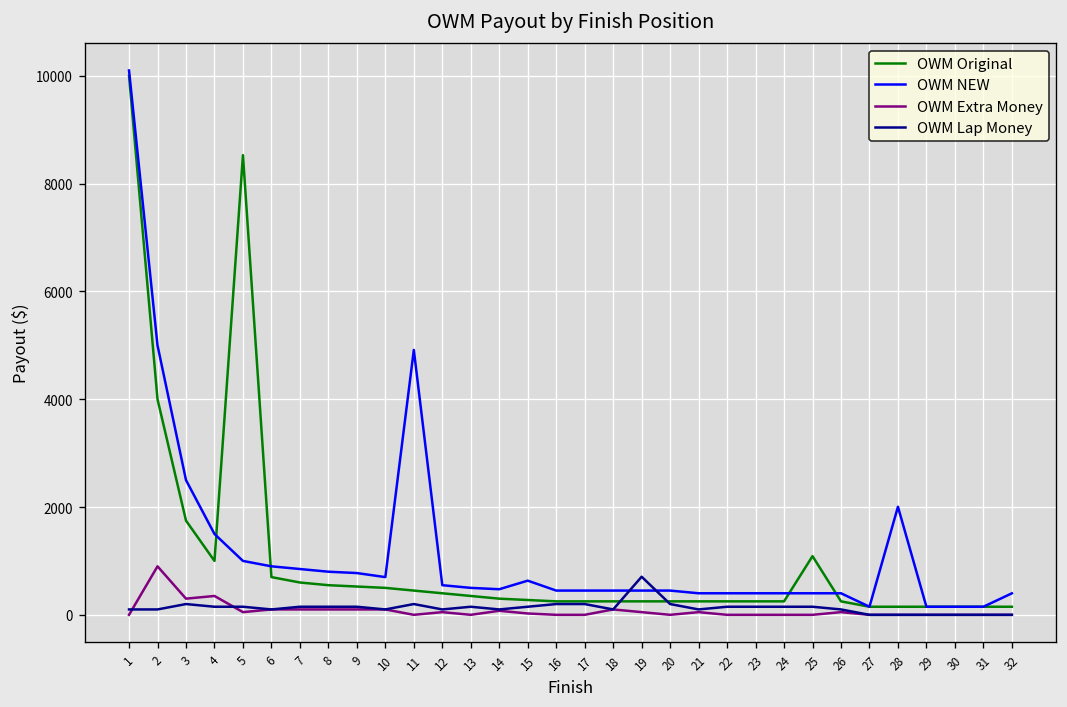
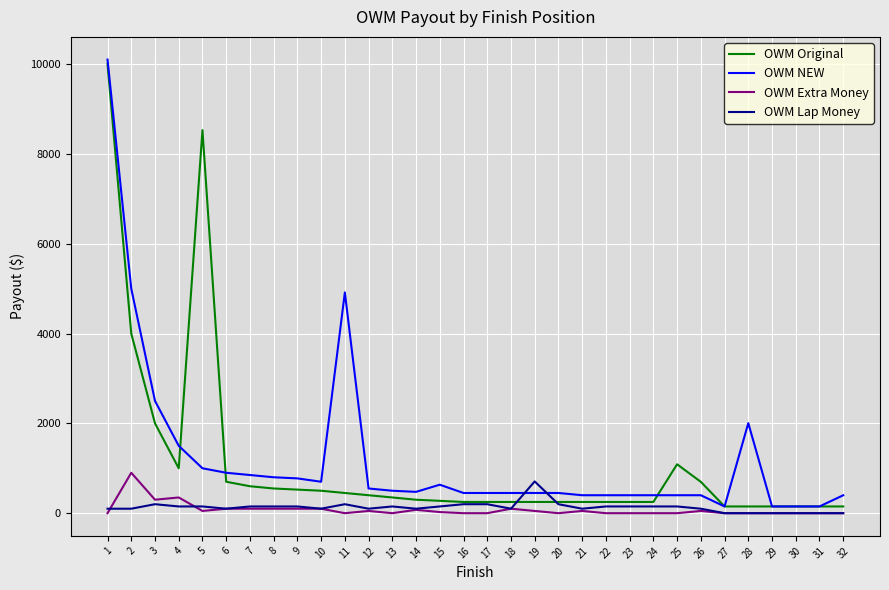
OWM Original, 3: 1700 -> 2000
OWM Original, 26: 300 -> 700
